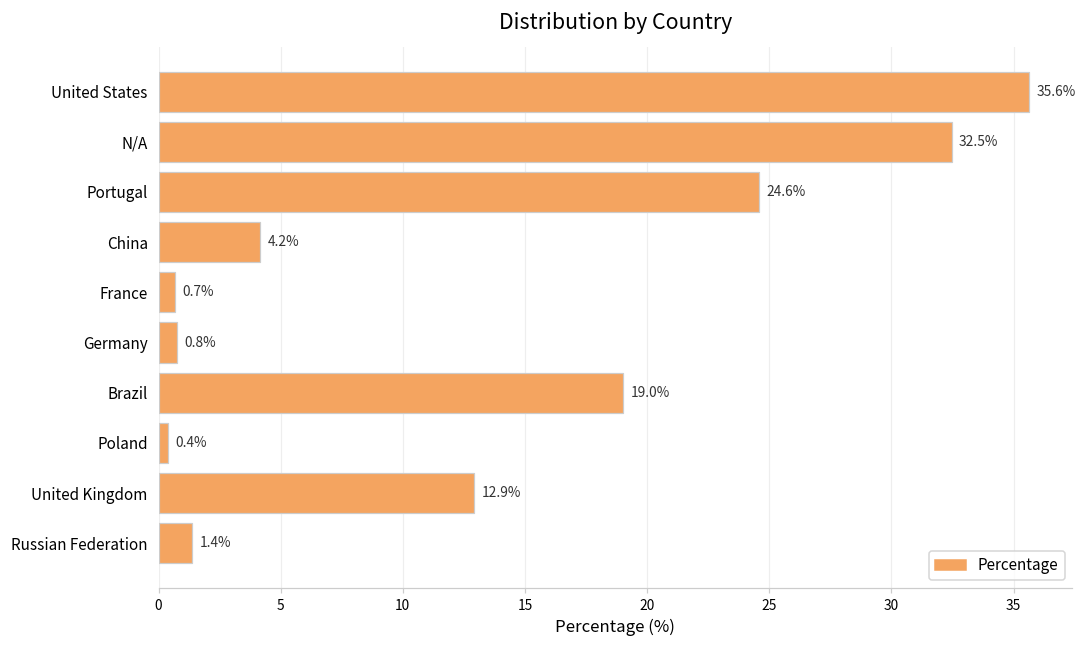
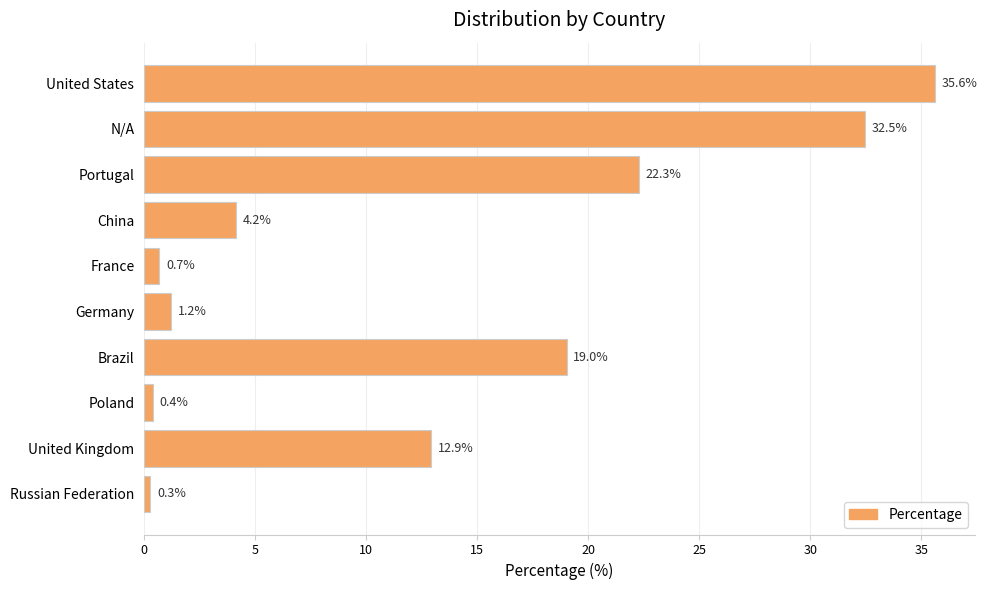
Portugal: 24.6% -> 22.3%
Germany: 0.8% -> 1.2%
Russian Federation: 1.4% -> 0.3%
